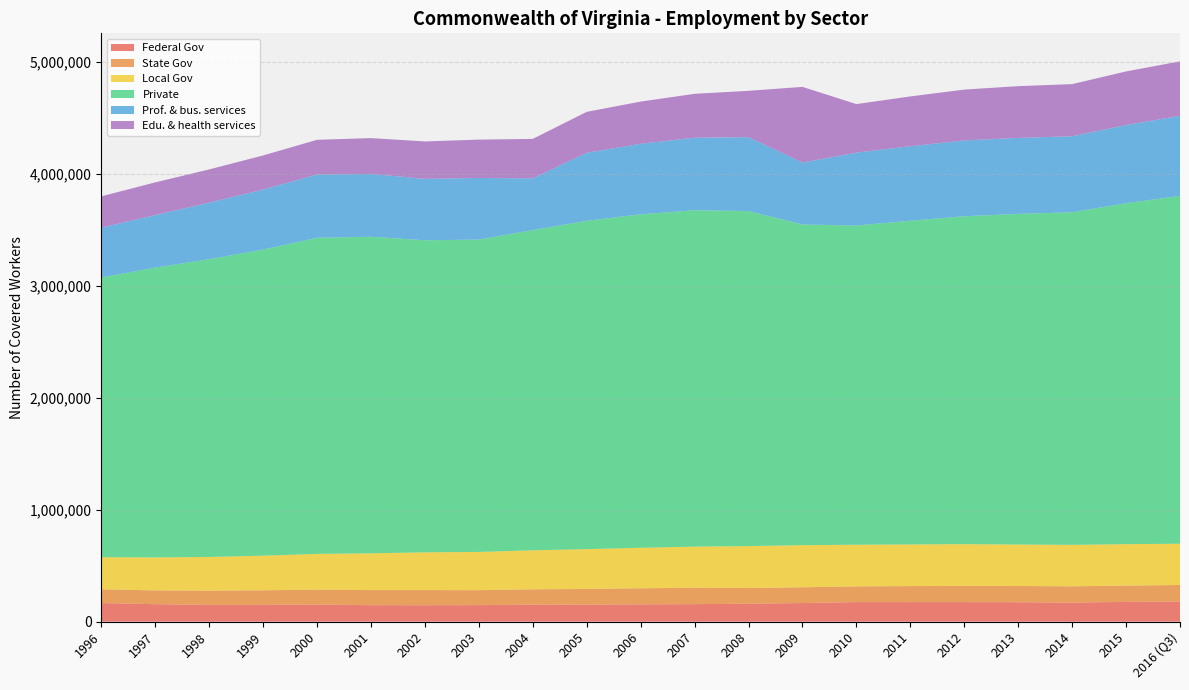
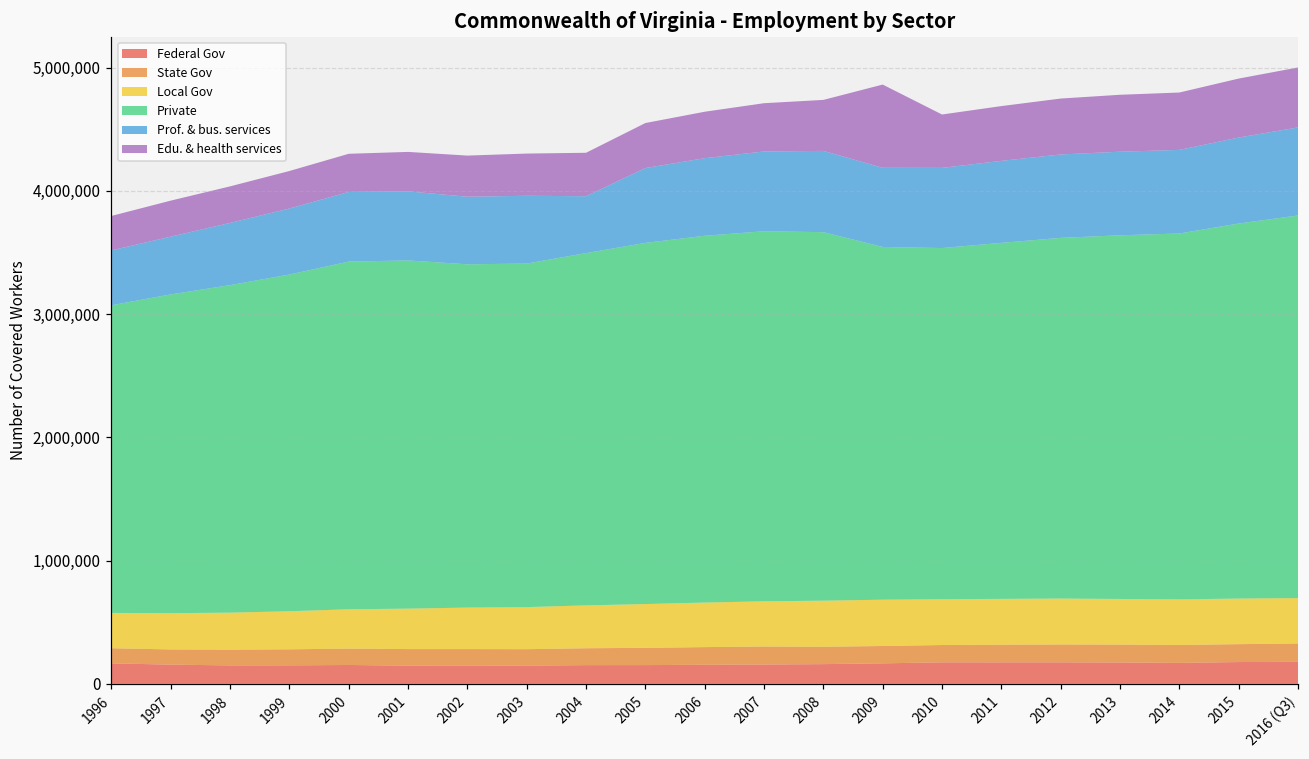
Prof. & bus. services, 2009: 550,000 -> 640,000
